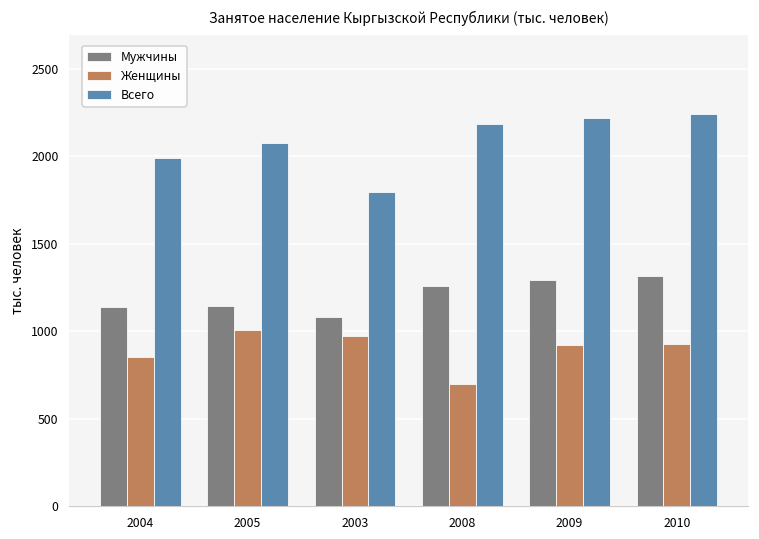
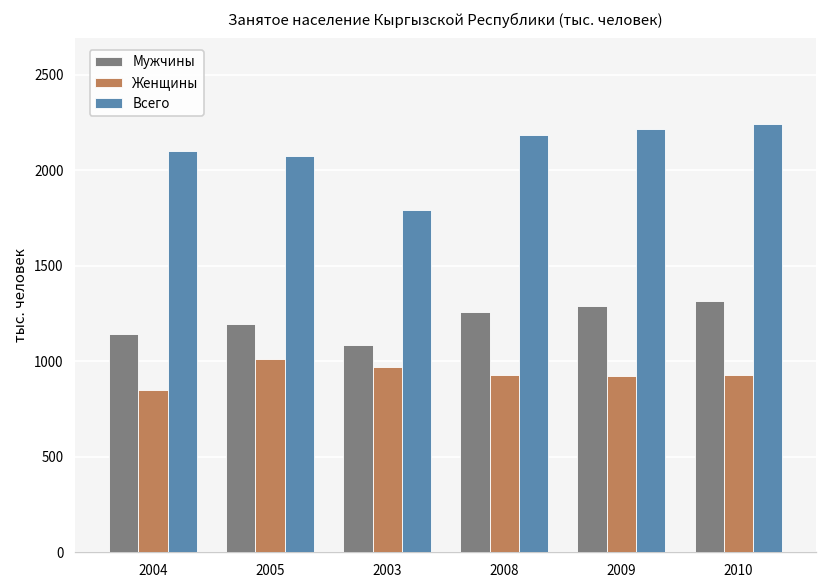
Всего, 2004: 1990 -> 2100
Мужчины, 2005: 1140 -> 1200
Женщины, 2008: 700 -> 930
